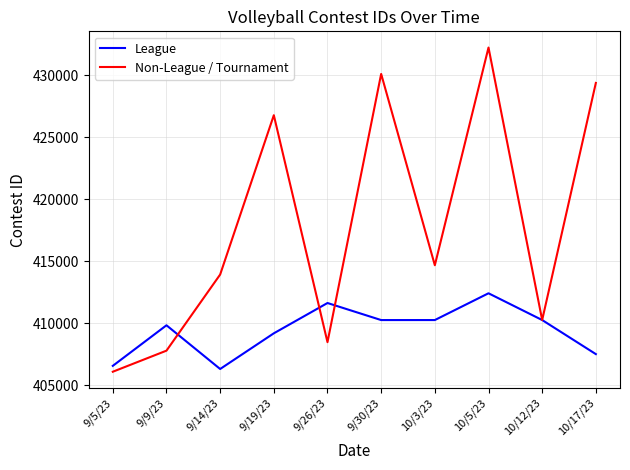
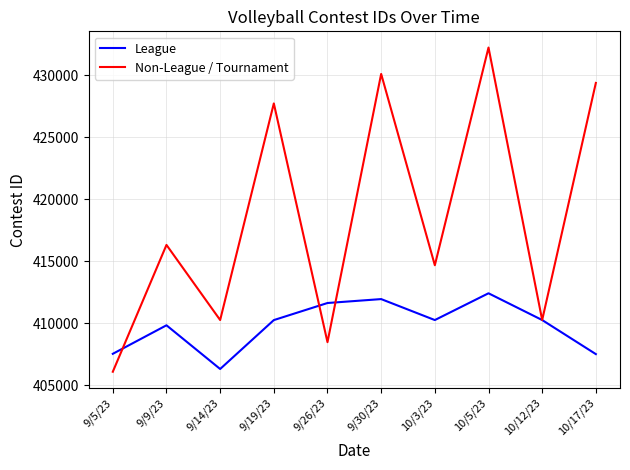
League, 9/5/23: 406600 -> 407500
Non-League / Tournament, 9/9/23: 407800 -> 416300
Non-League / Tournament, 9/14/23: 413900 -> 410200
League, 9/19/23: 409200 -> 410200
Non-League / Tournament, 9/19/23: 426800 -> 427700
League, 9/30/23: 410200 -> 411900
